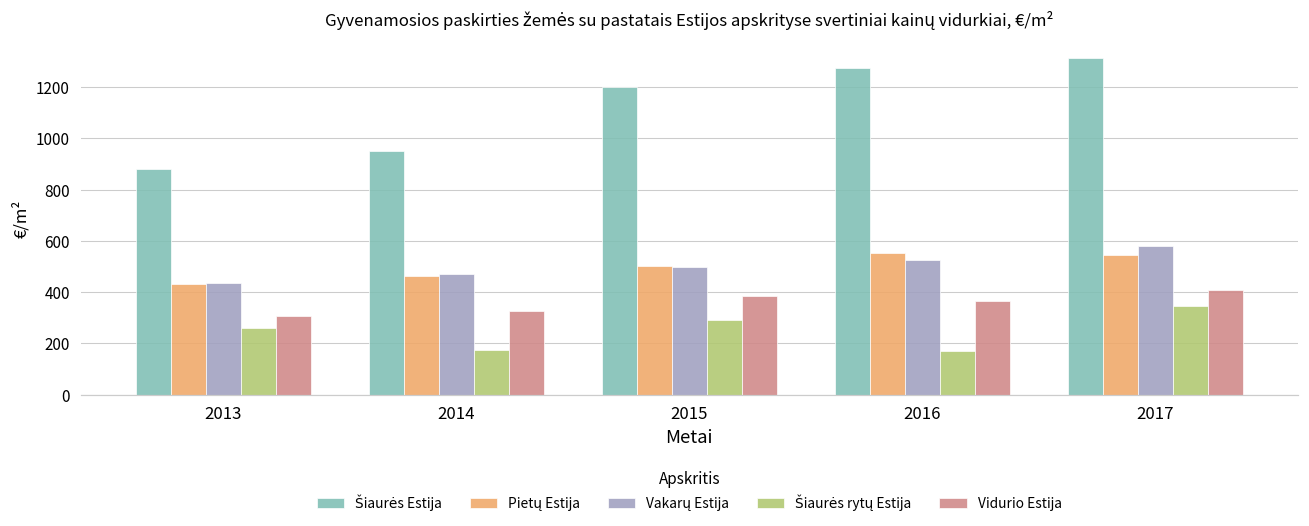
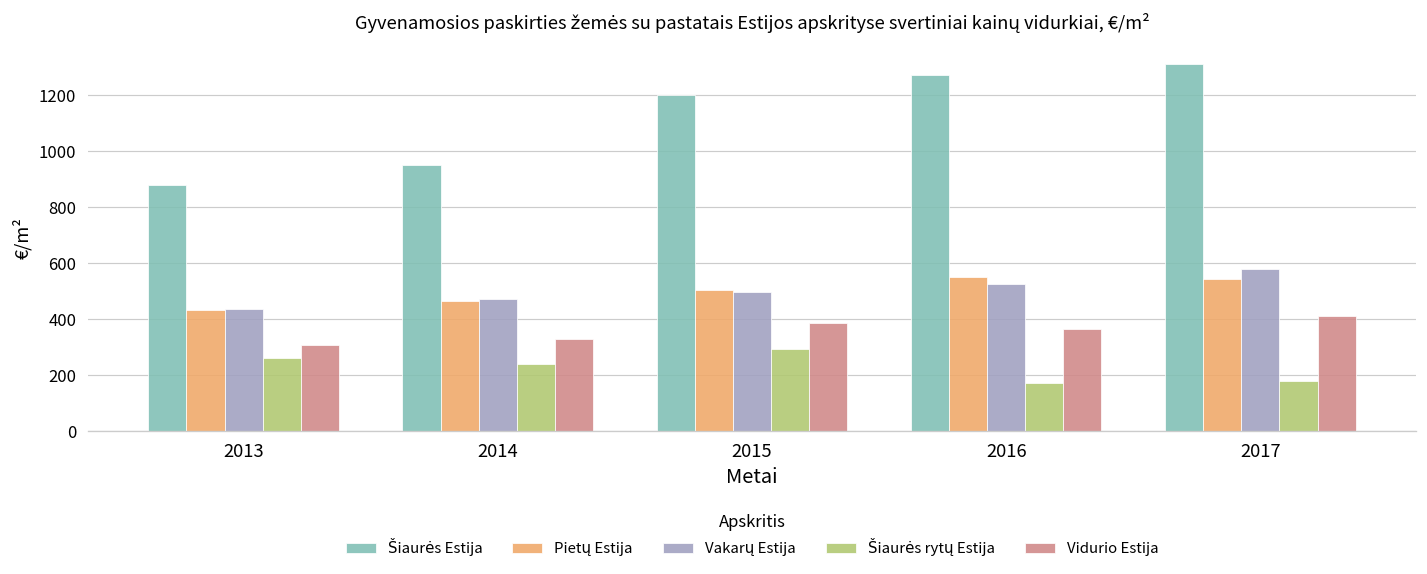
Šiaurės rytų Estija, 2014: 170 -> 240
Šiaurės rytų Estija, 2017: 340 -> 180
